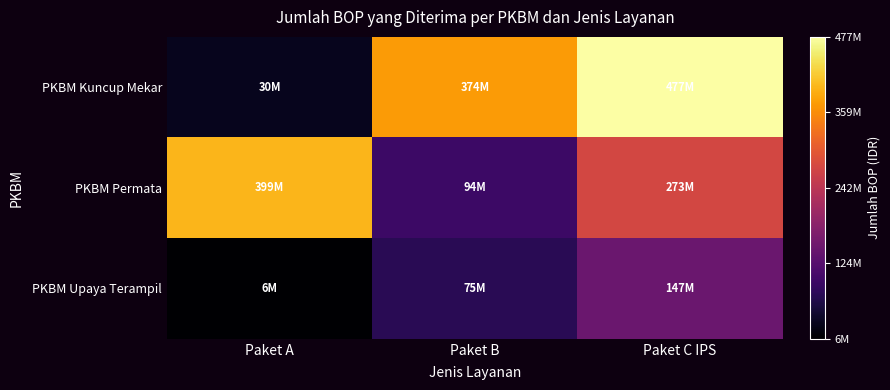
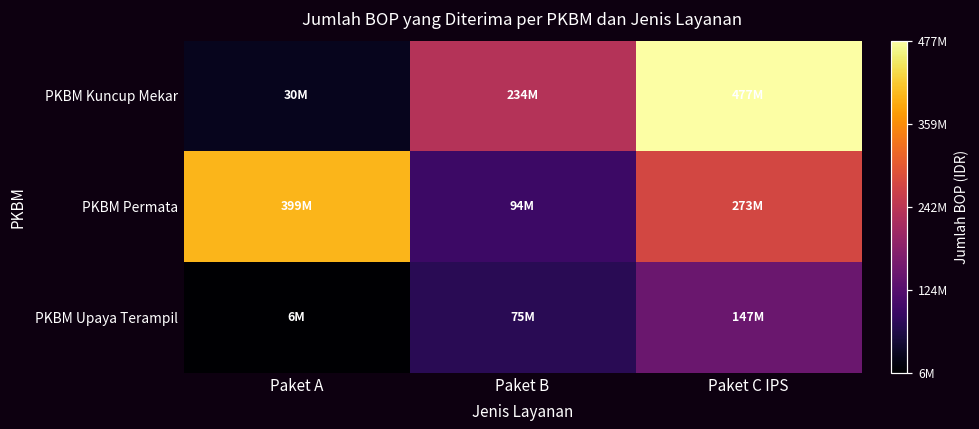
PKBM Kuncup Mekar, Paket B: 374M -> 234M
